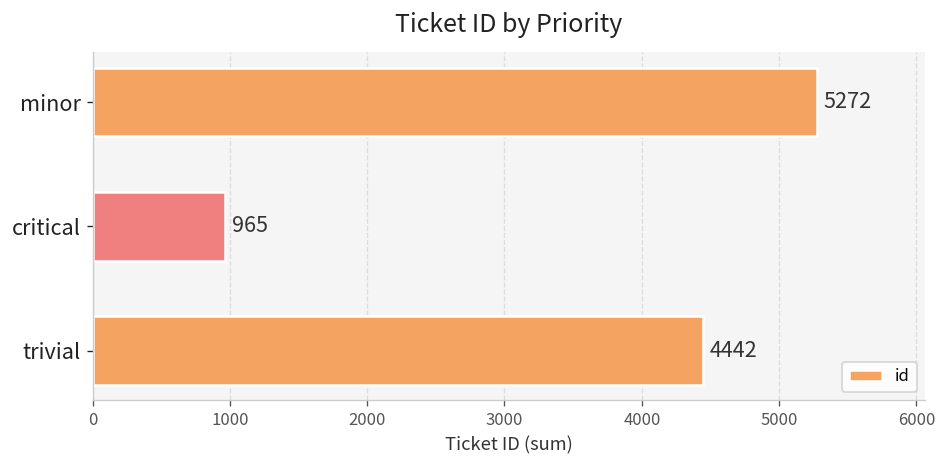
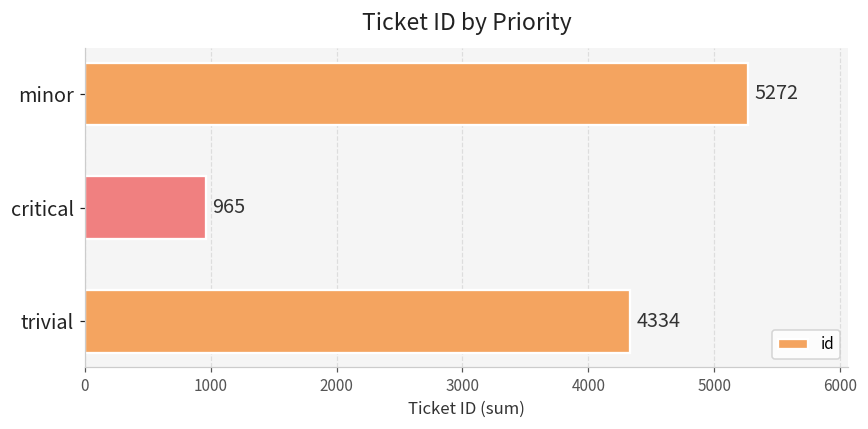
trivial: 4442 -> 4334
